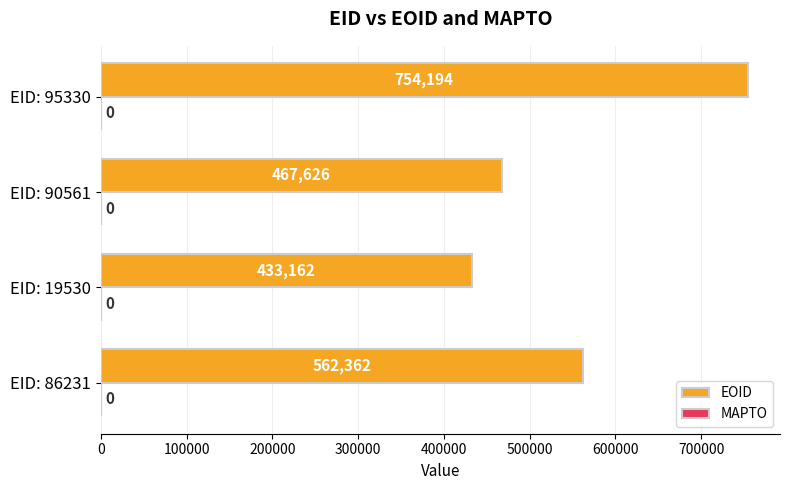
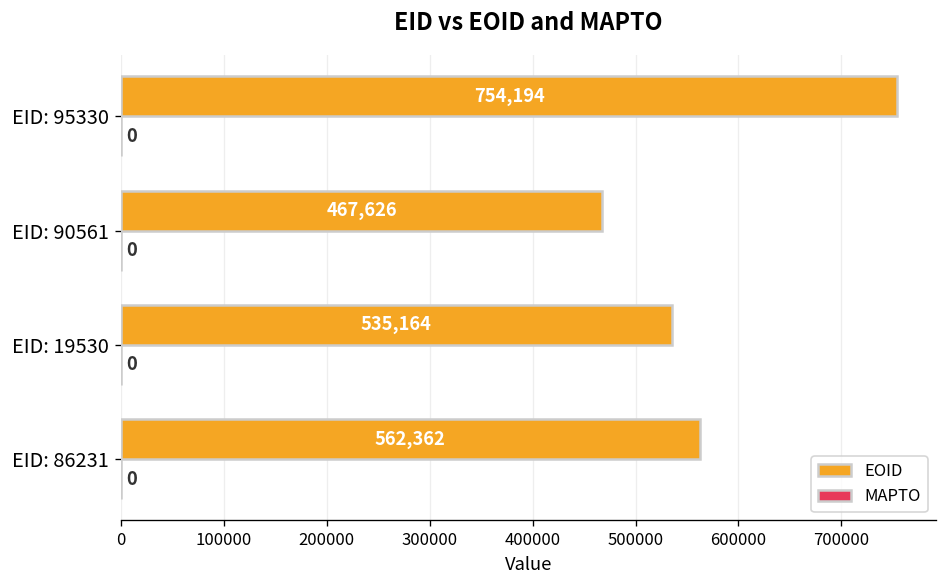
EOID, EID: 19530: 433,162 -> 535,164
